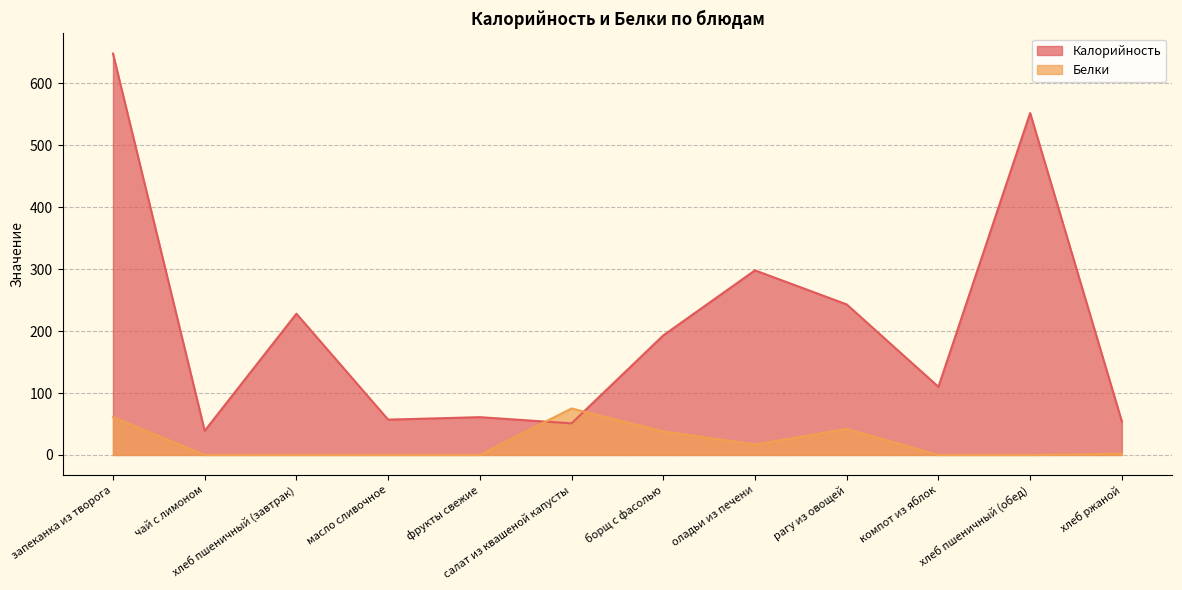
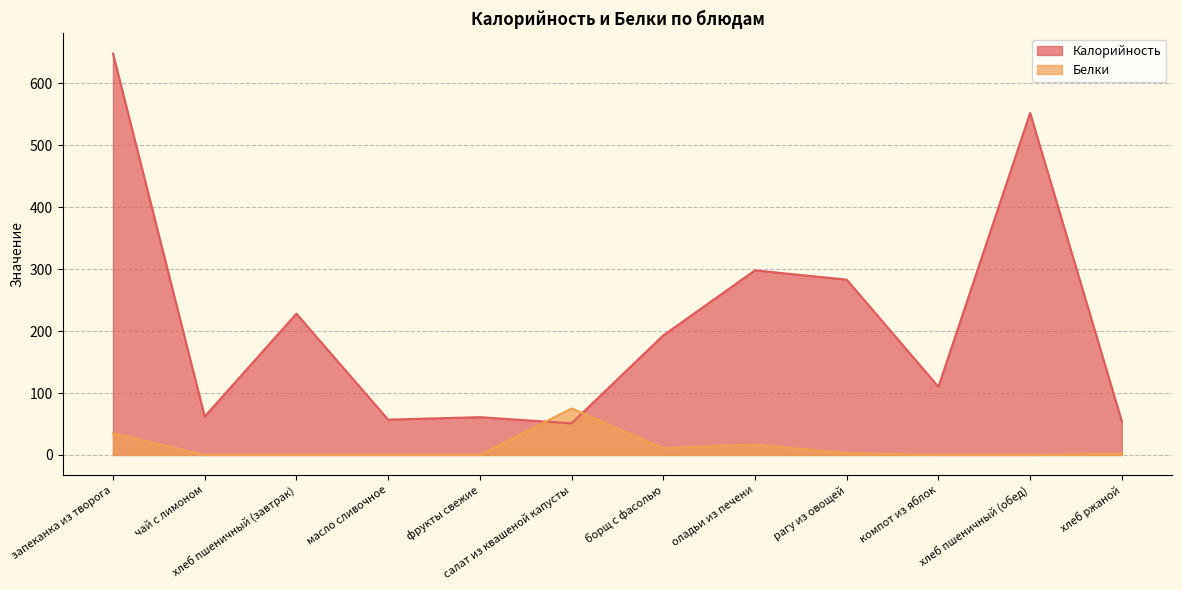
Белки, запеканка из творога: 60 -> 40
Калорийность, чай с лимоном: 40 -> 60
Белки, борщ с фасолью: 40 -> 10
Калорийность, рагу из овощей: 240 -> 280
Белки, рагу из овощей: 40 -> 0
